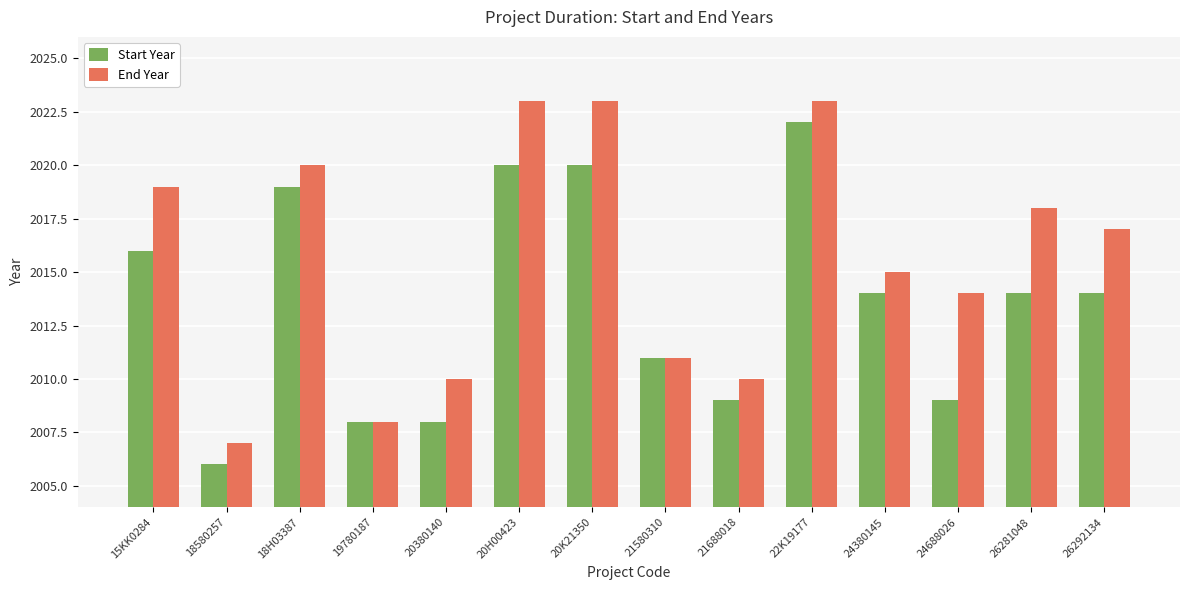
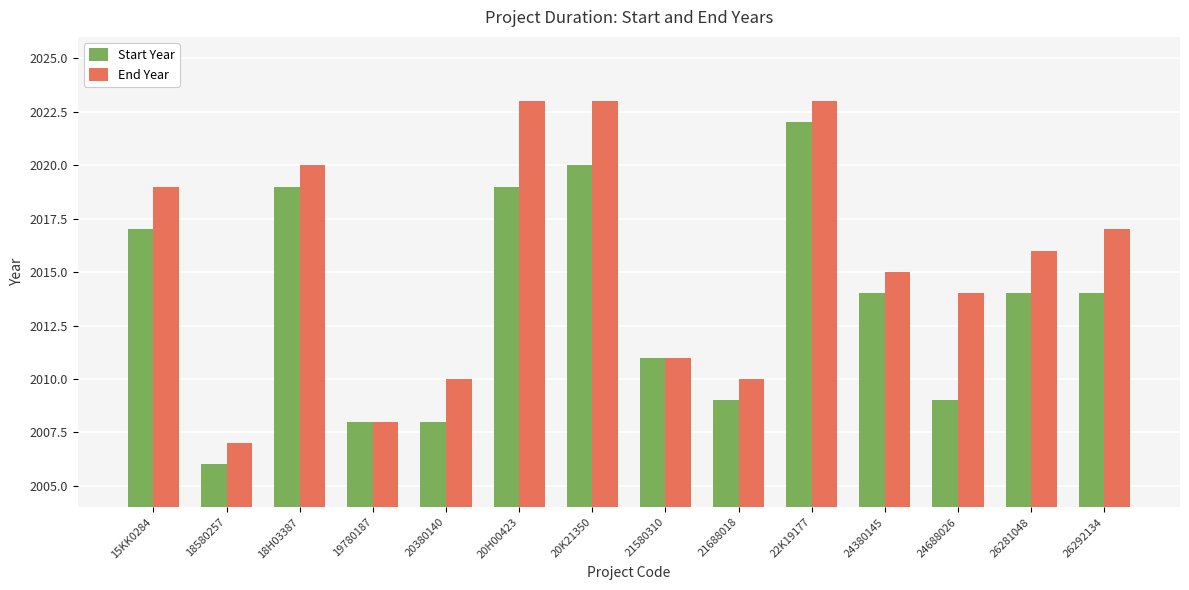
Start Year, 15KK0284: 2016 -> 2017
Start Year, 20H00423: 2020 -> 2019
End Year, 26281048: 2018 -> 2016
